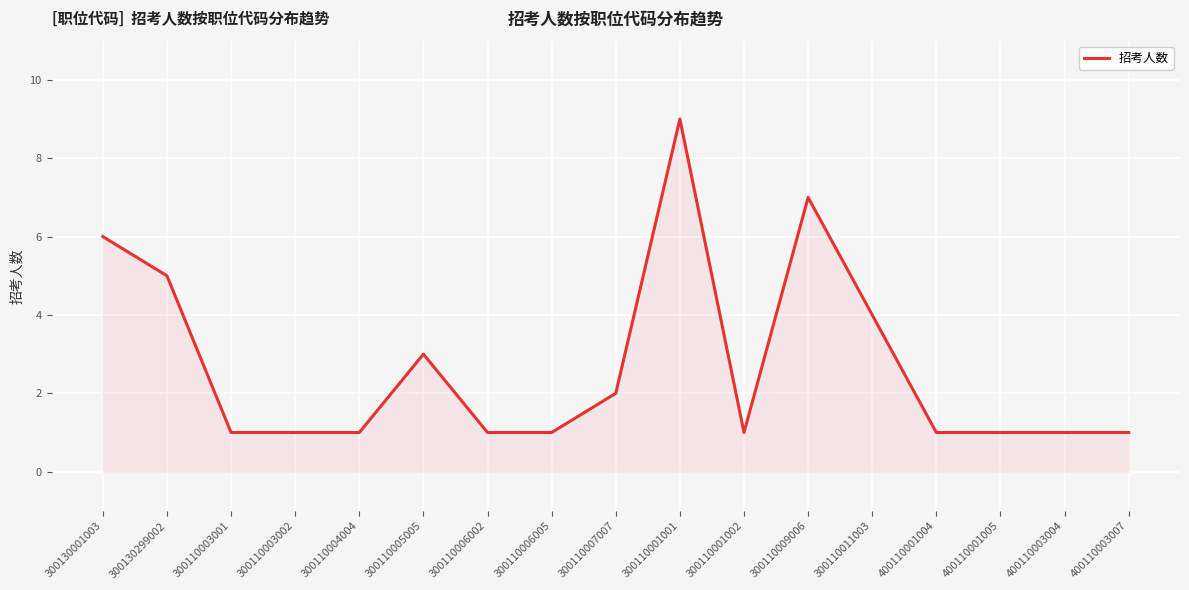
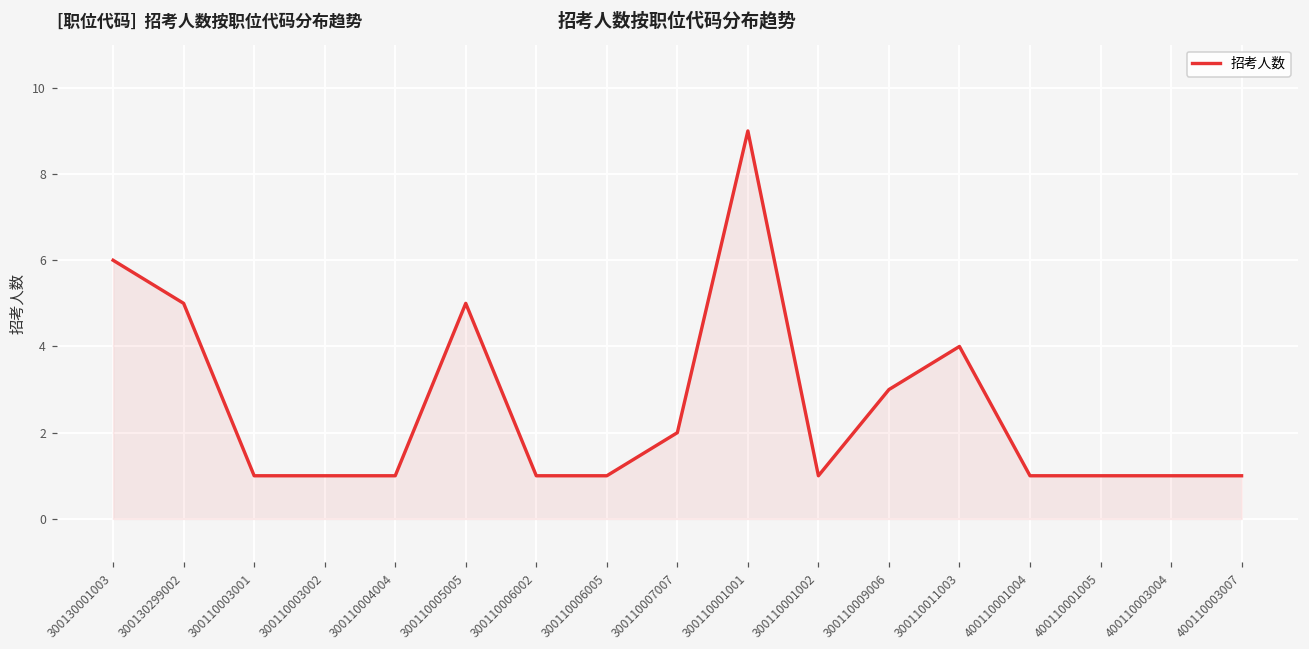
300110005005: 3 -> 5
300110009006: 7 -> 3
